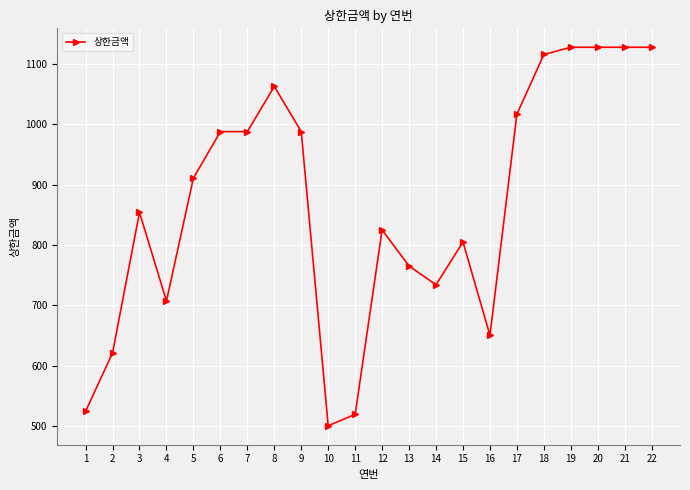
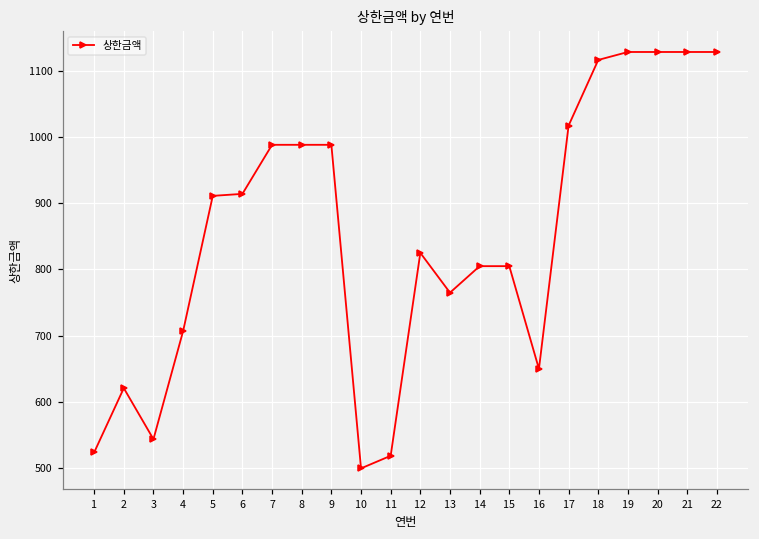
3: 850 -> 540
6: 990 -> 910
8: 1060 -> 990
14: 730 -> 810
